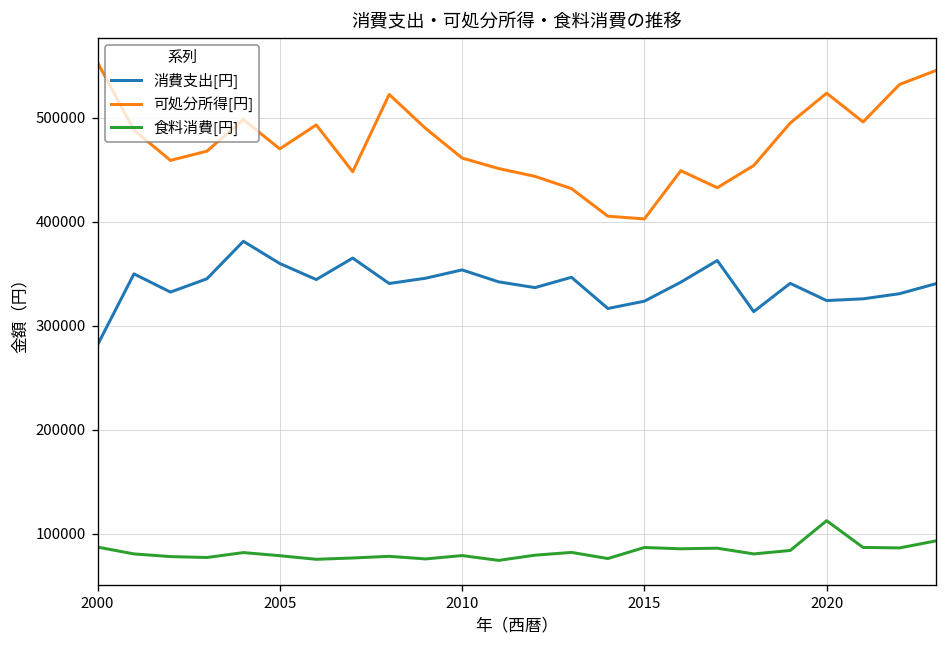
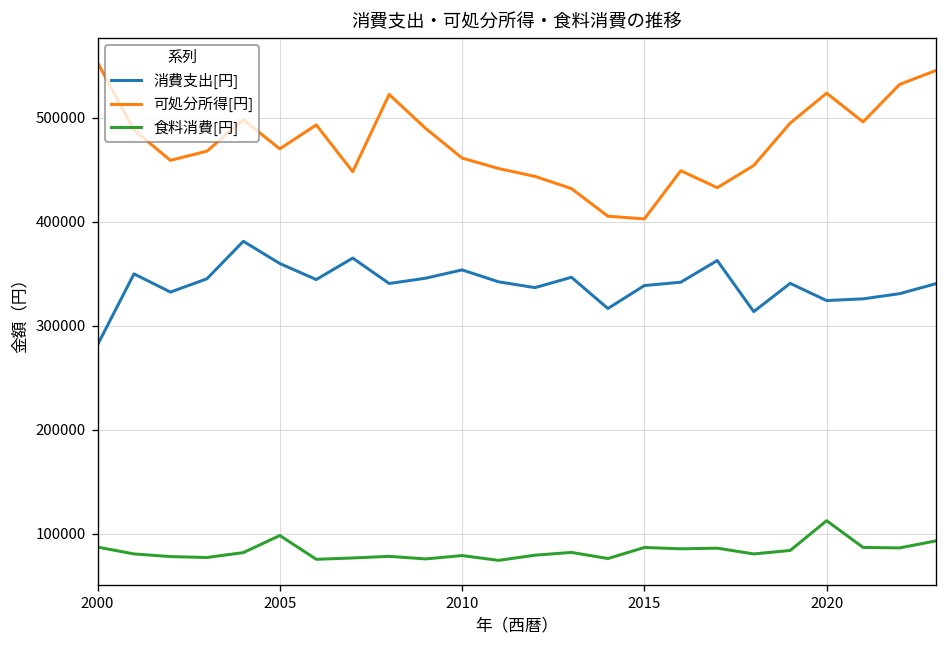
食料消費[円], 2005: 80000 -> 100000
消費支出[円], 2015: 320000 -> 340000
